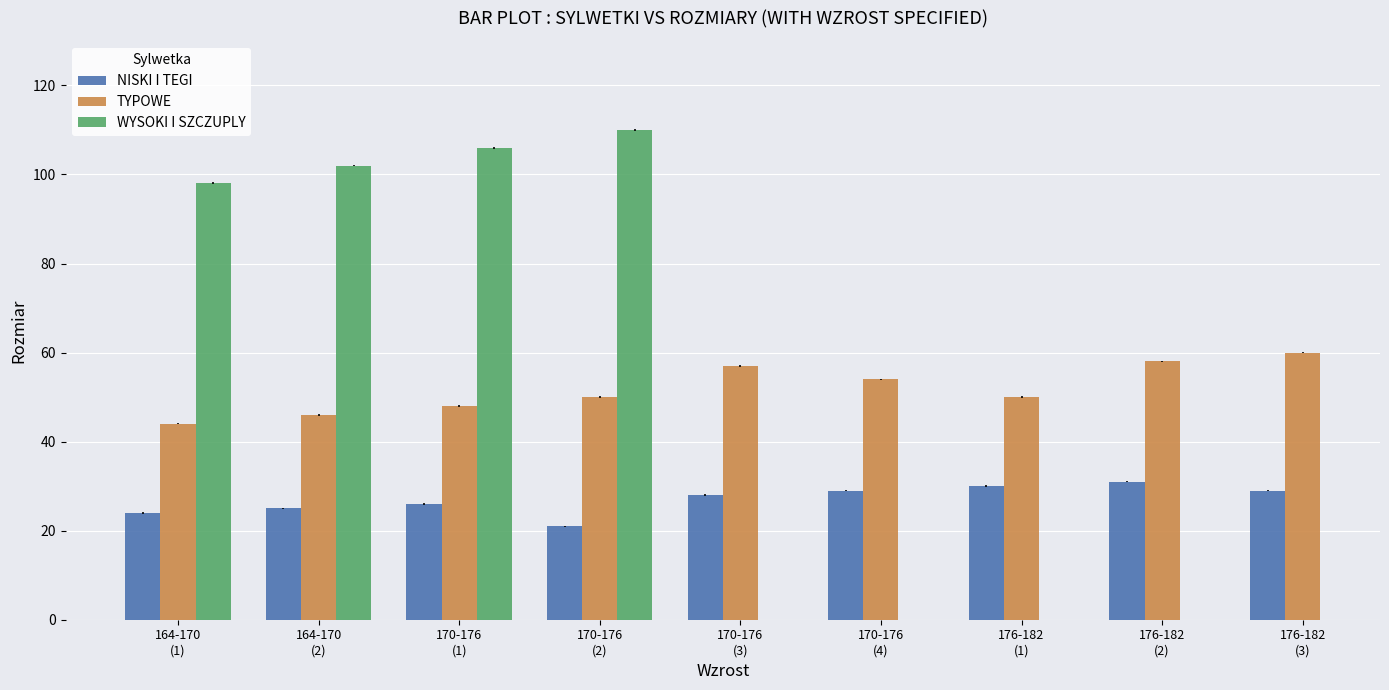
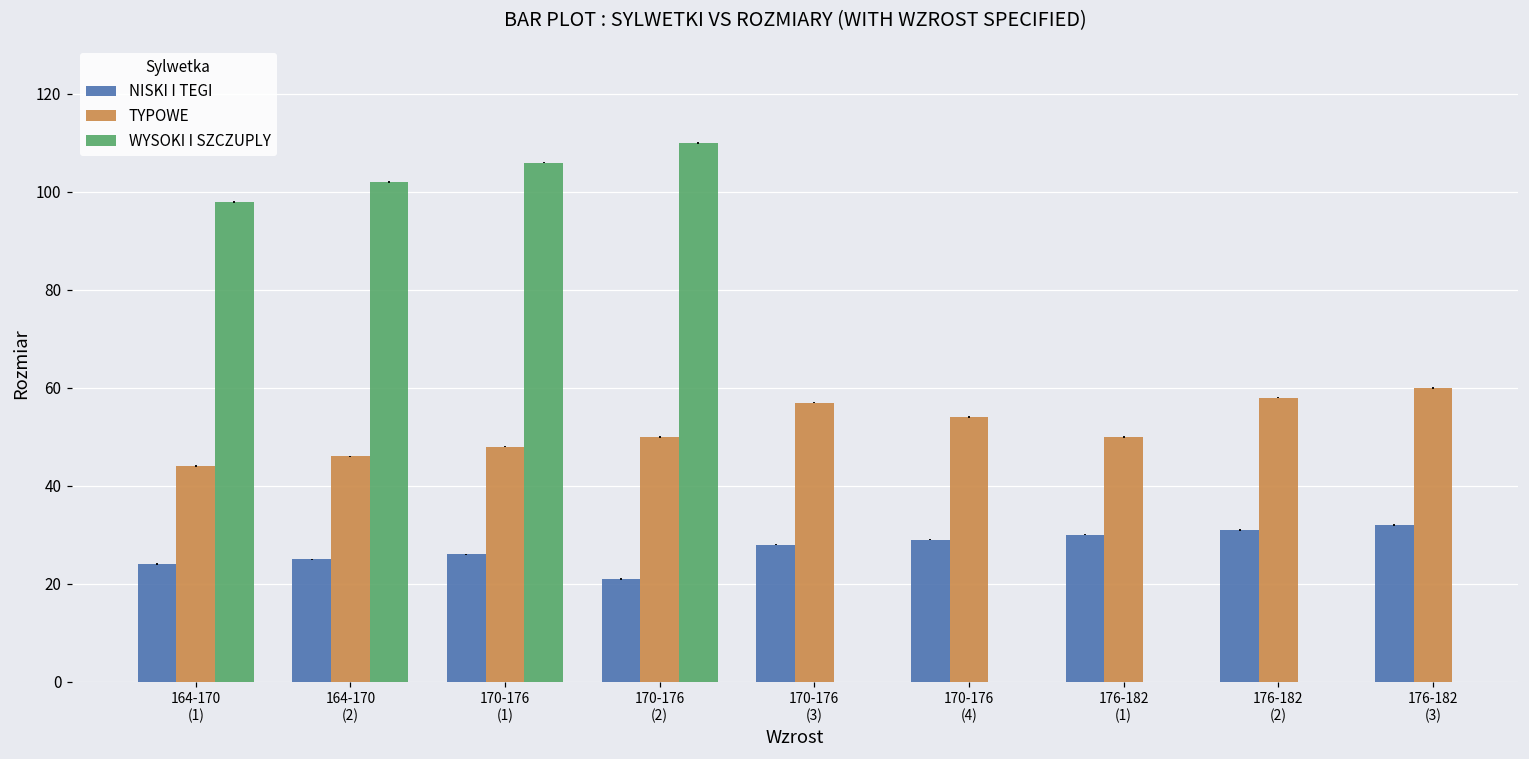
NISKI I TEGI, 176-182 (3): 29 -> 32
